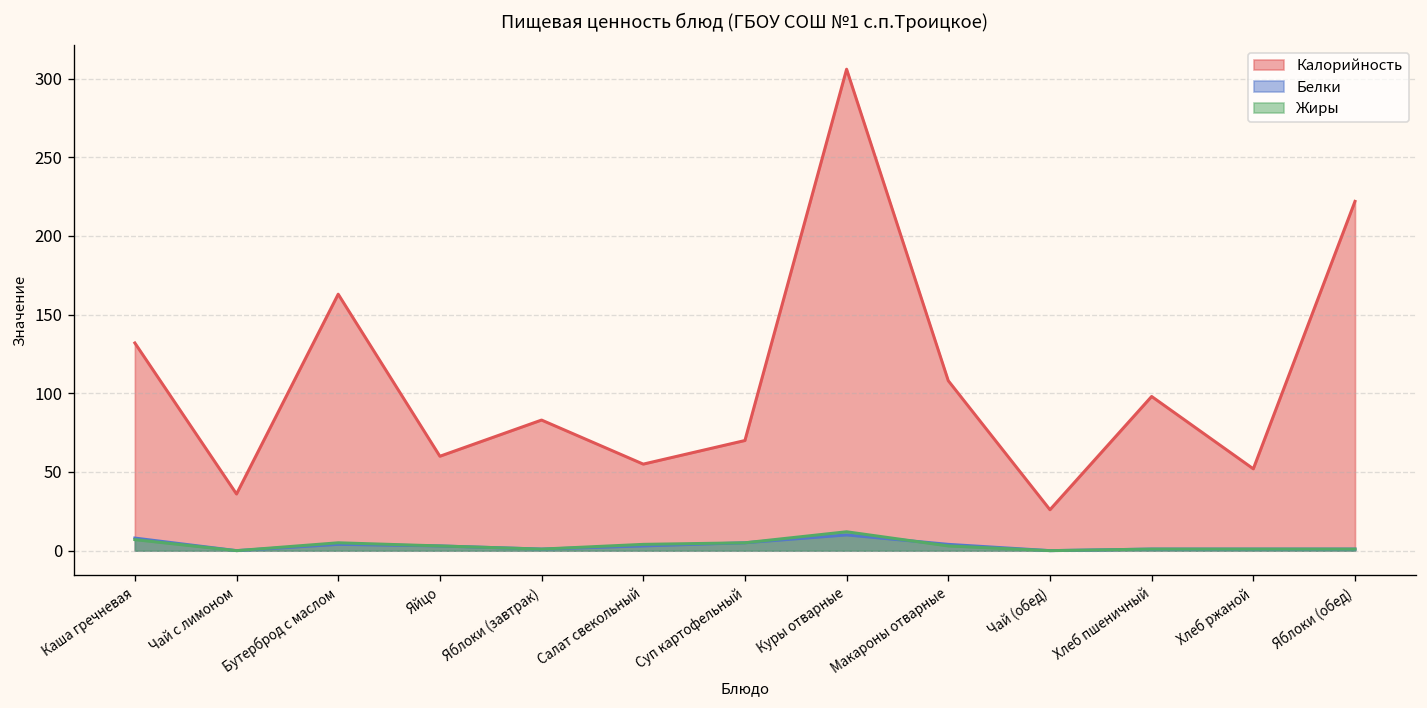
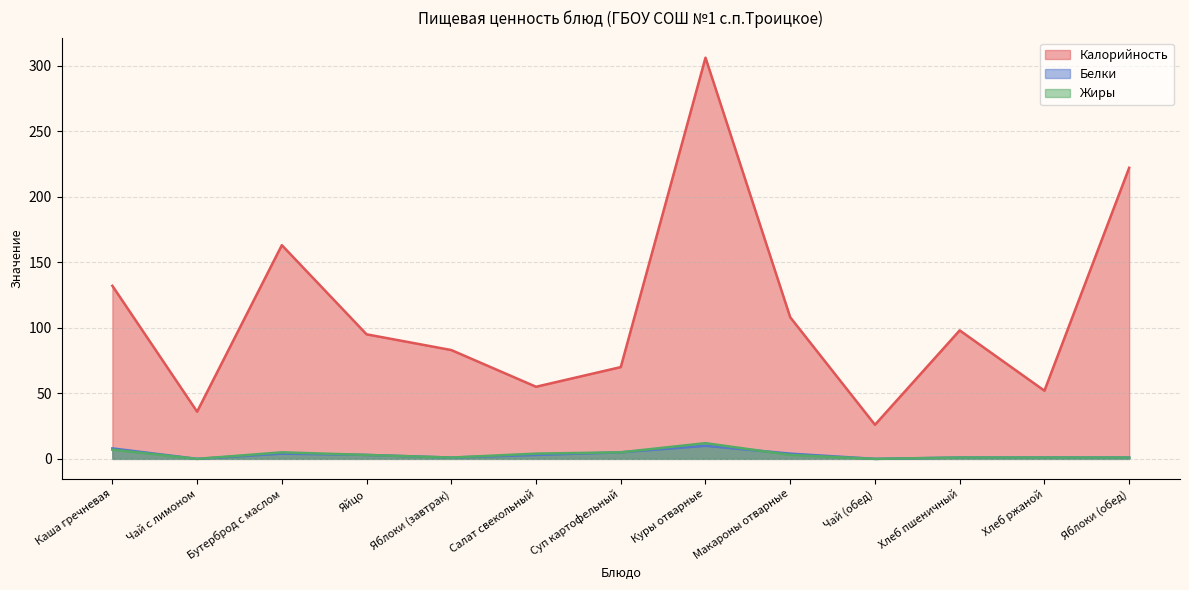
Калорийность, Яйцо: 60 -> 95
